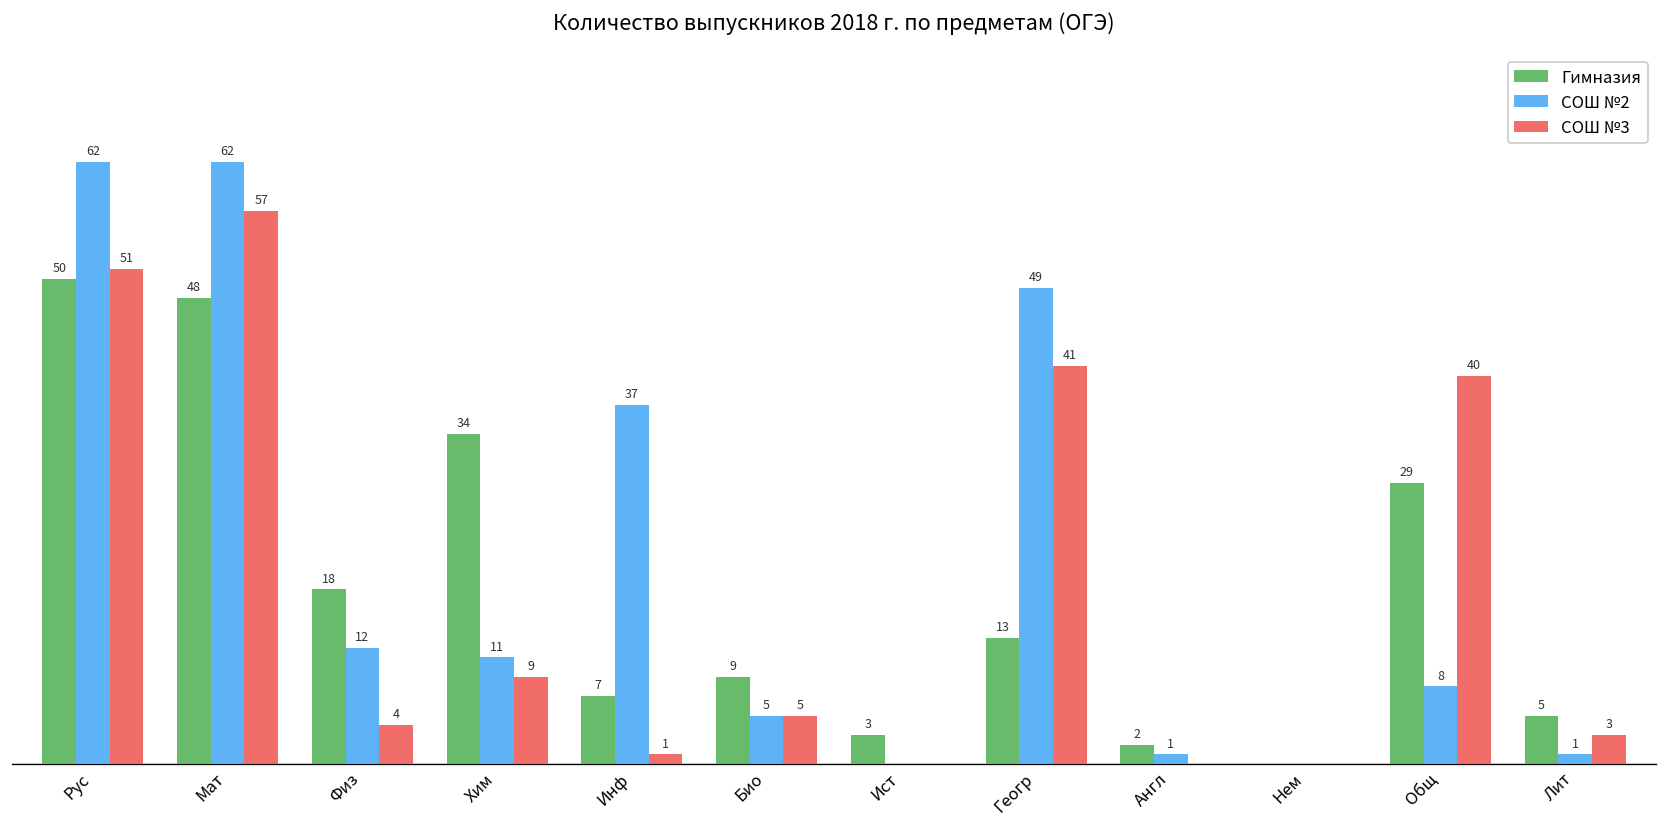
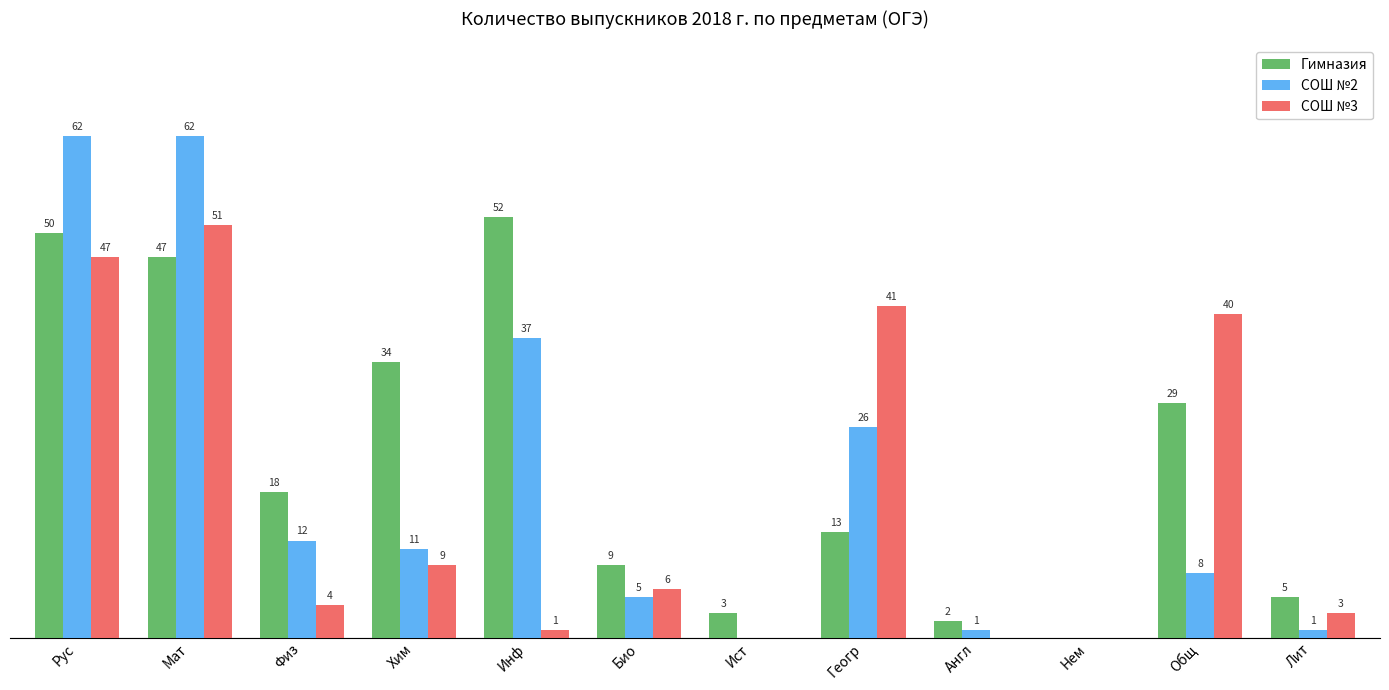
СОШ №3, Рус: 51 -> 47
Гимназия, Мат: 48 -> 47
СОШ №3, Мат: 57 -> 51
Гимназия, Инф: 7 -> 52
СОШ №3, Био: 5 -> 6
СОШ №2, Геогр: 49 -> 26
